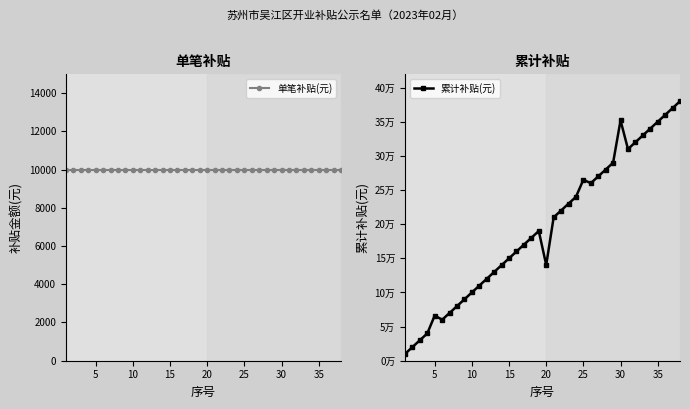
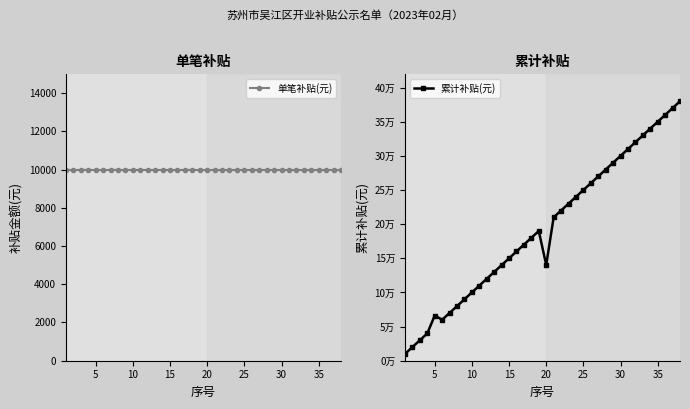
累计补贴, 25: 27万 -> 25万
累计补贴, 30: 35万 -> 30万
